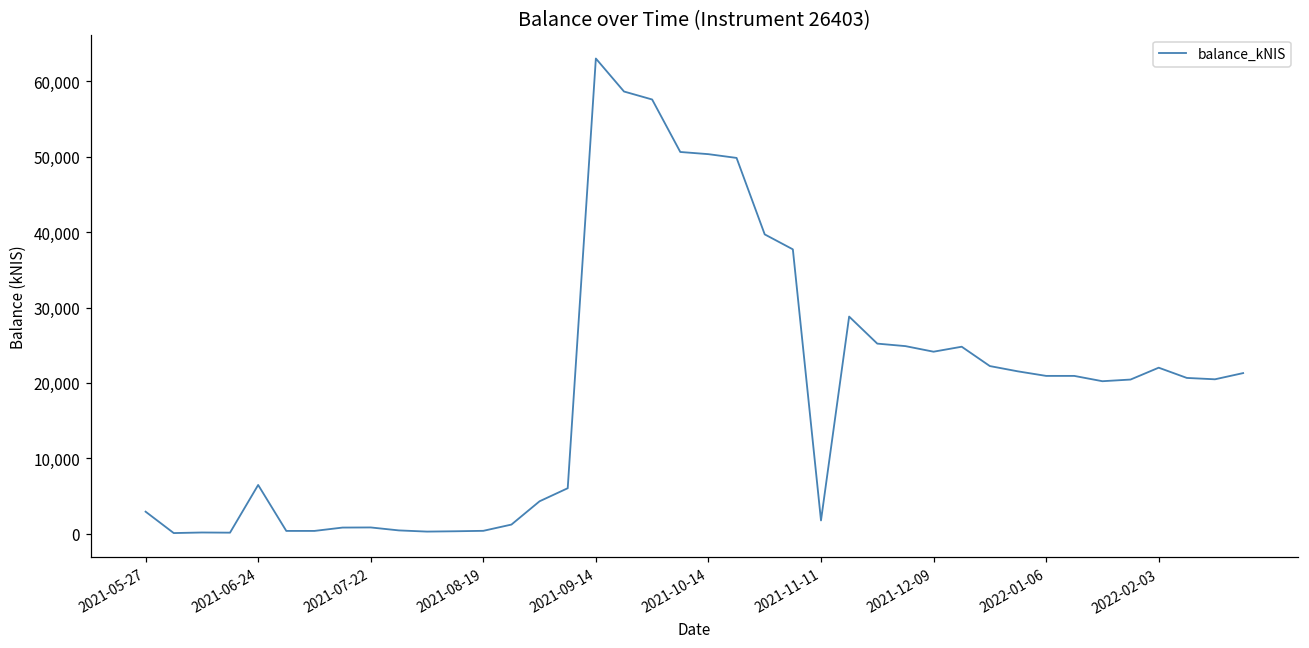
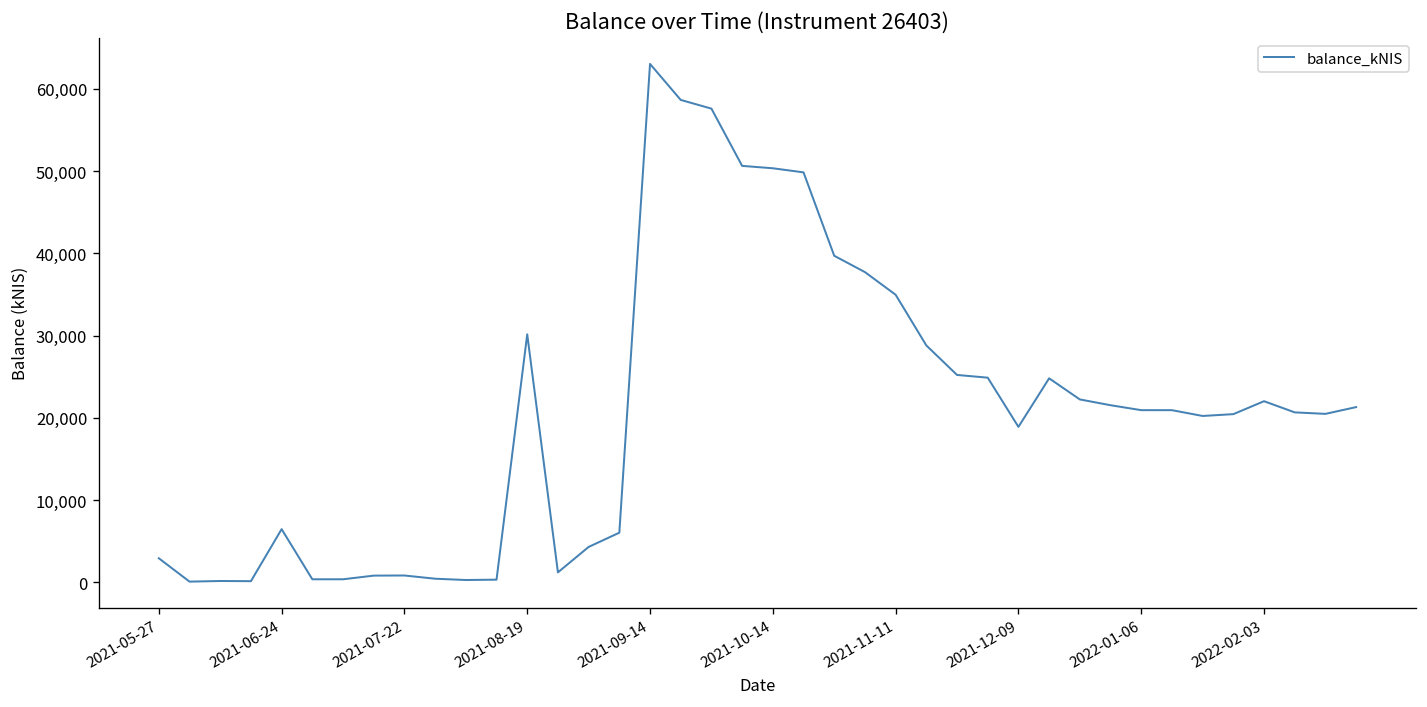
2021-08-19: 0 -> 30,000
2021-11-11: 2,000 -> 35,000
2021-12-09: 24,000 -> 19,000
